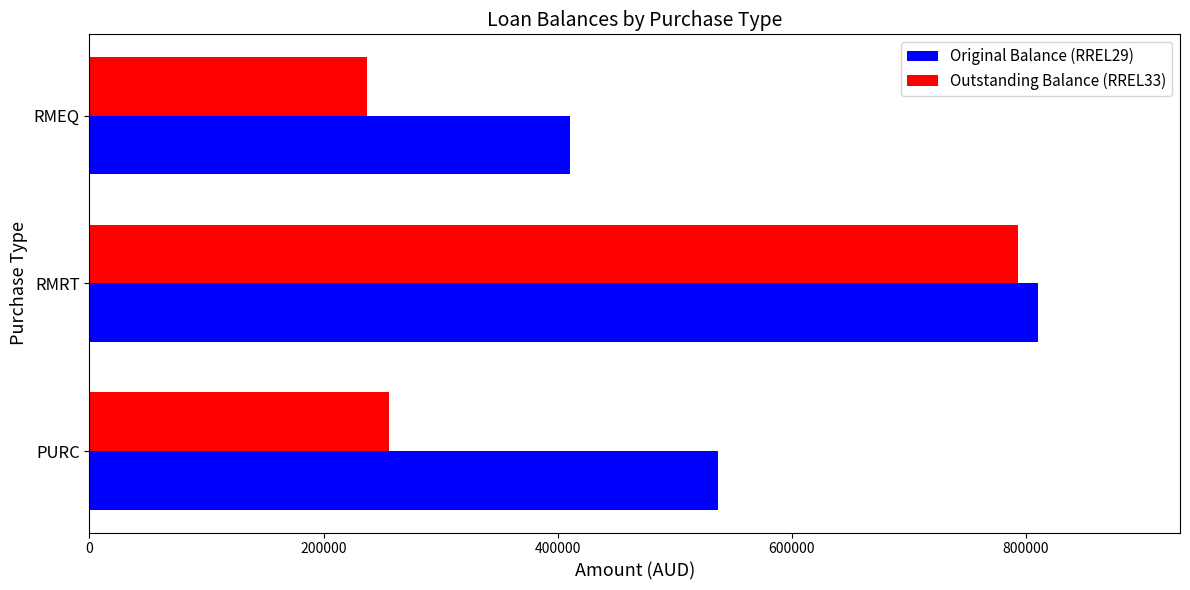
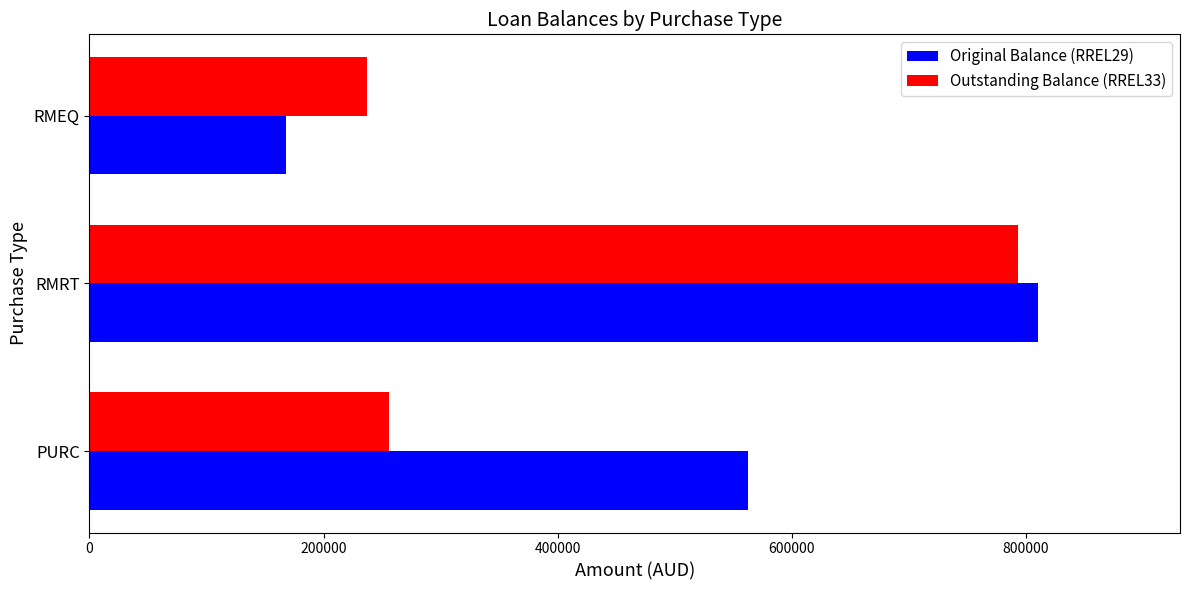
Original Balance (RREL29), RMEQ: 410000 -> 168000
Original Balance (RREL29), PURC: 537000 -> 562000
